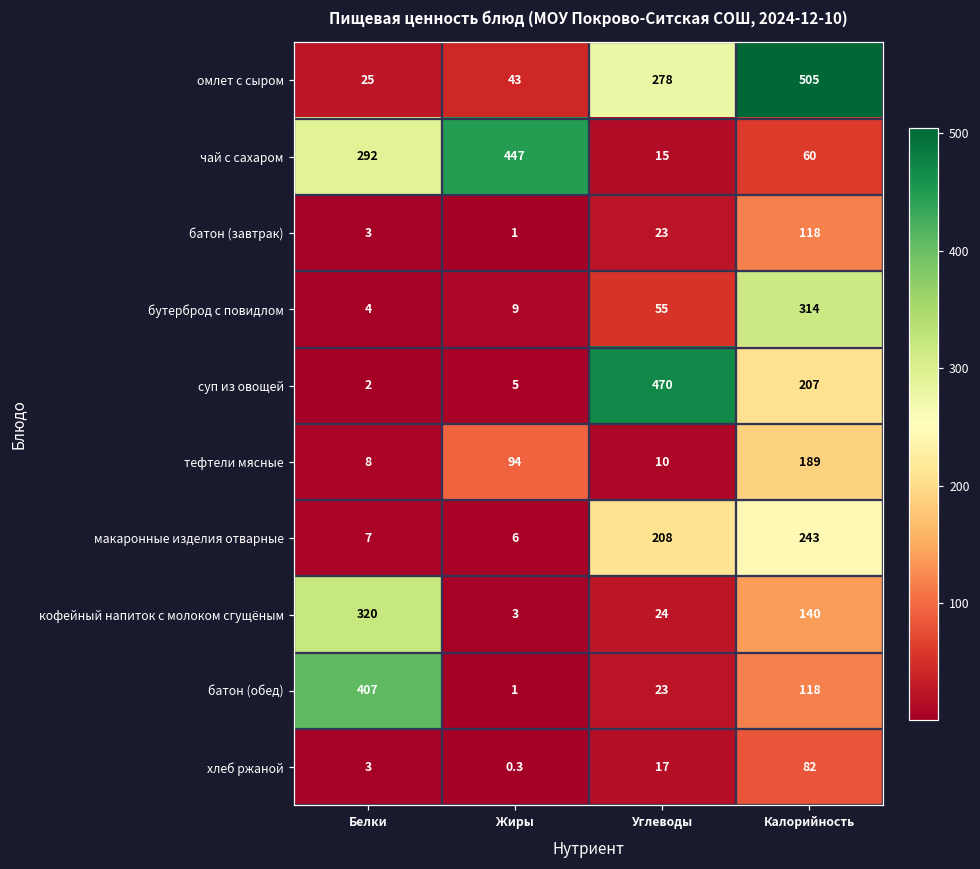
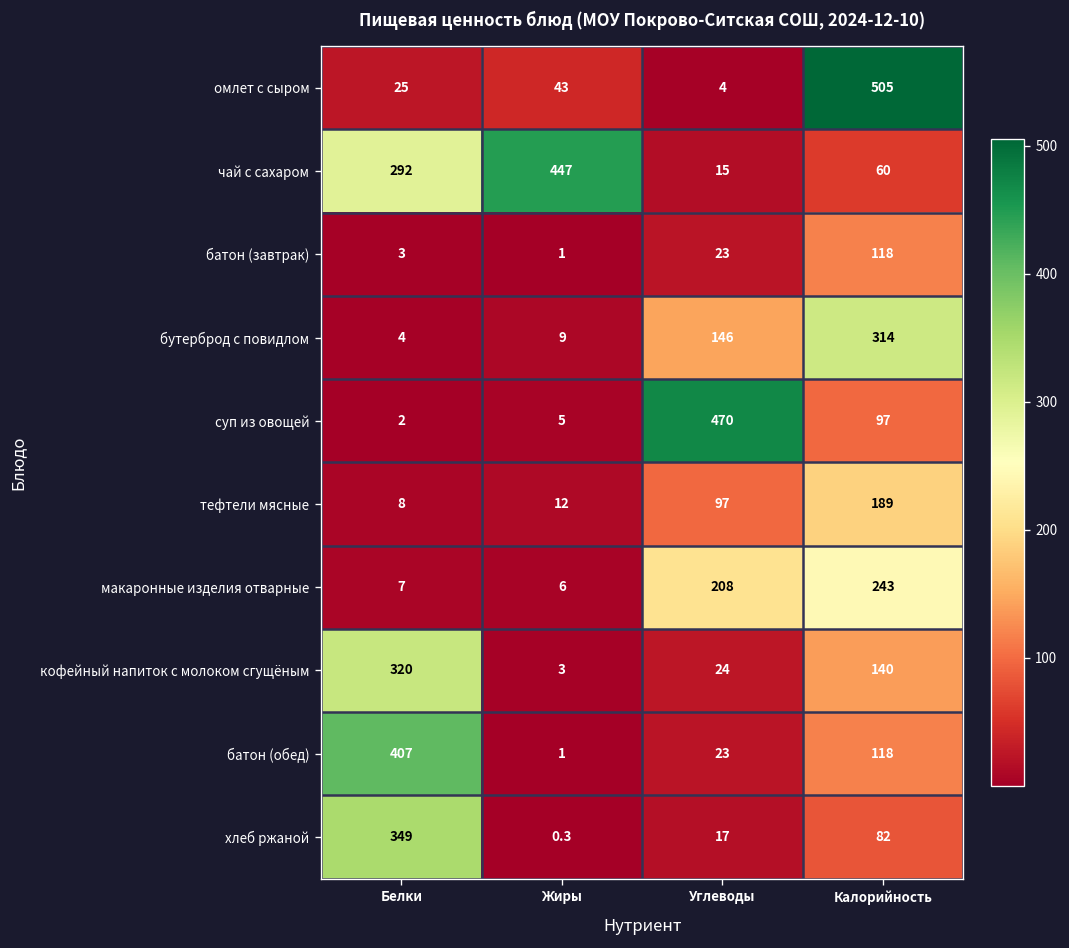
омлет с сыром, Углеводы: 278 -> 4
бутерброд с повидлом, Углеводы: 55 -> 146
суп из овощей, Калорийность: 207 -> 97
тефтели мясные, Жиры: 94 -> 12
тефтели мясные, Углеводы: 10 -> 97
хлеб ржаной, Белки: 3 -> 349
